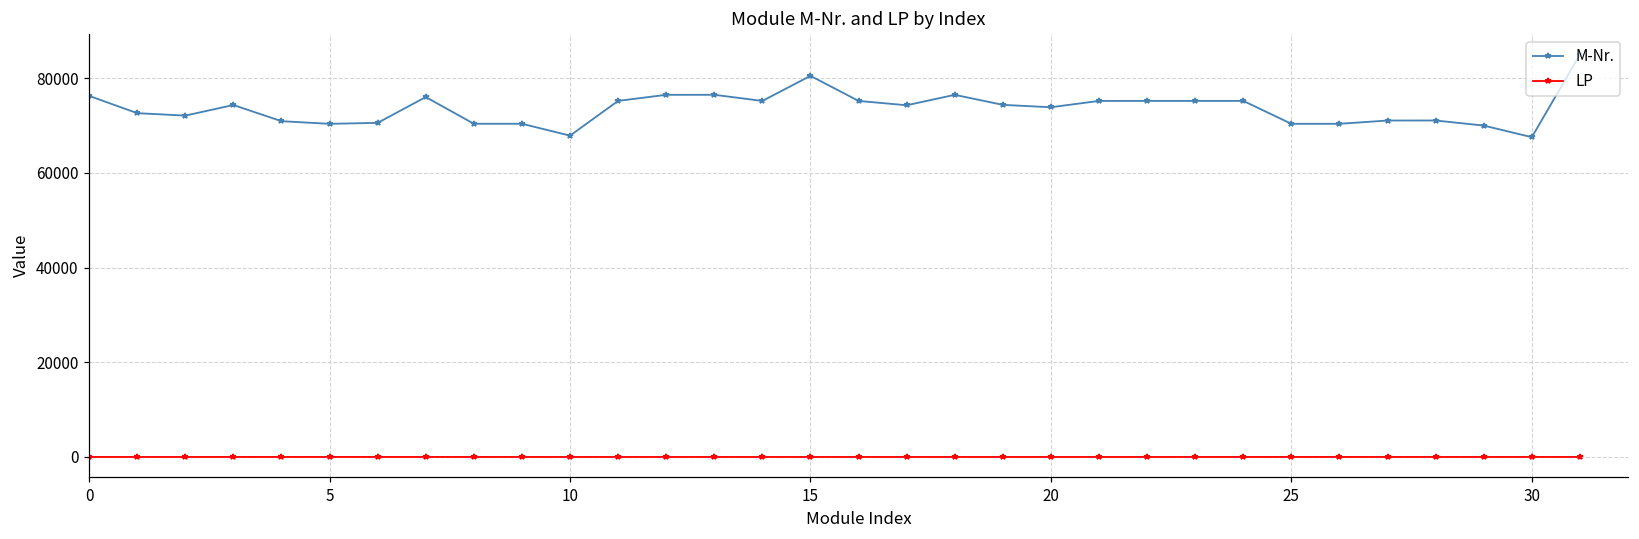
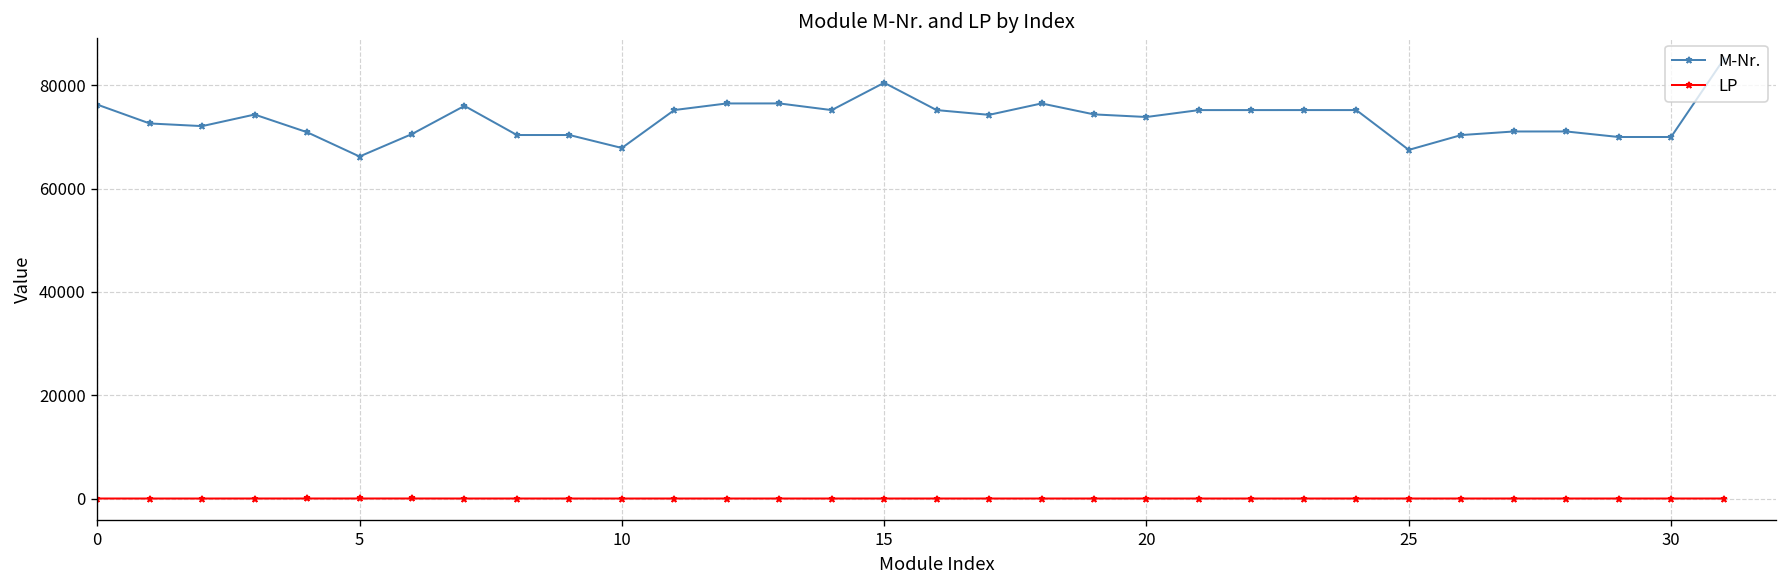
M-Nr., 5: 70000 -> 66000
M-Nr., 25: 70000 -> 68000
M-Nr., 30: 68000 -> 70000
